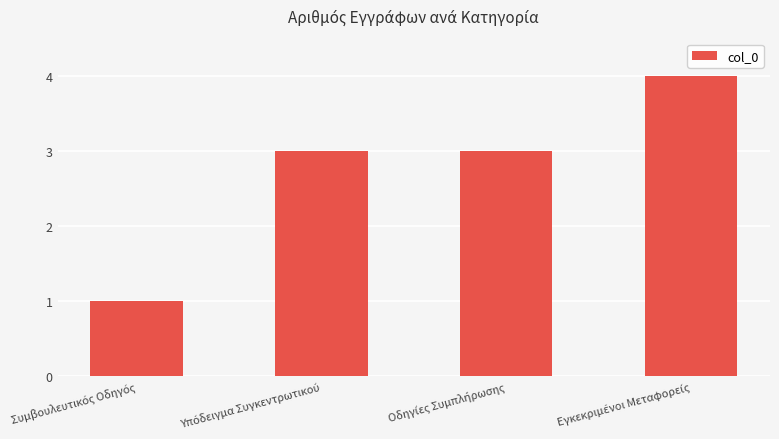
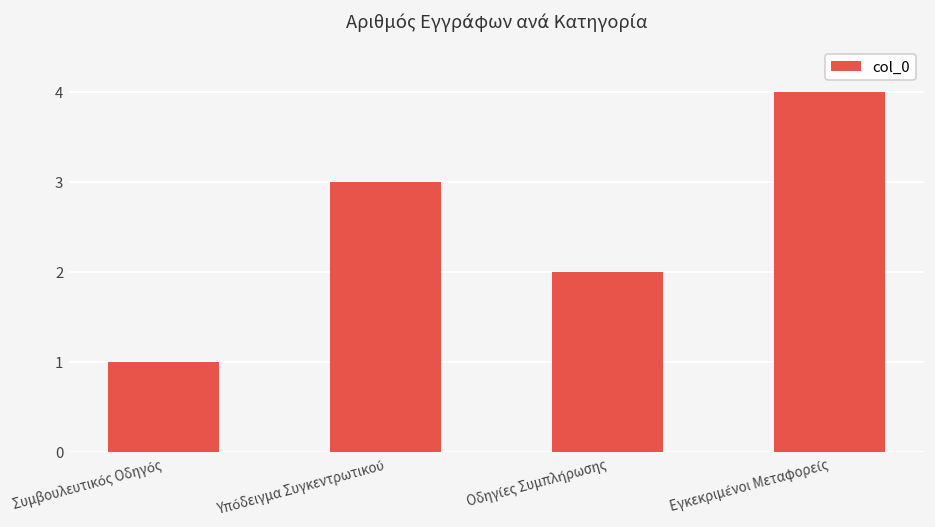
Οδηγίες Συμπλήρωσης: 3 -> 2
